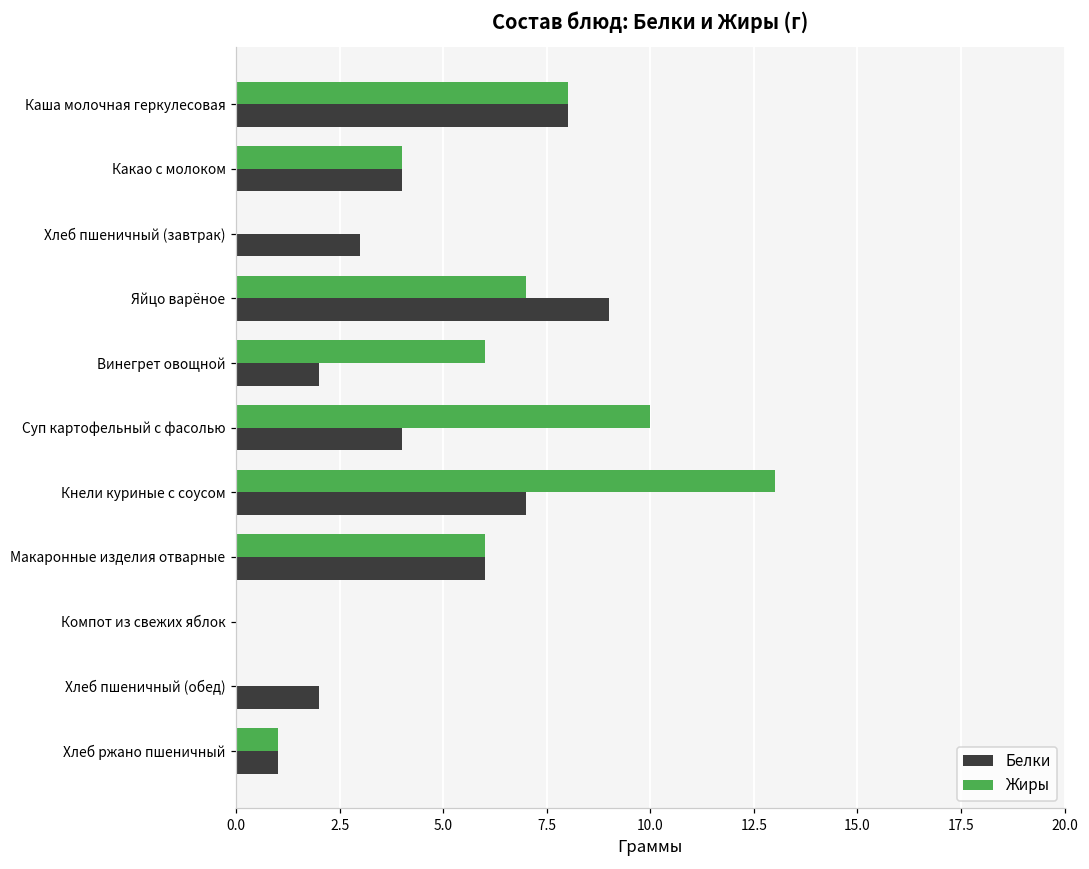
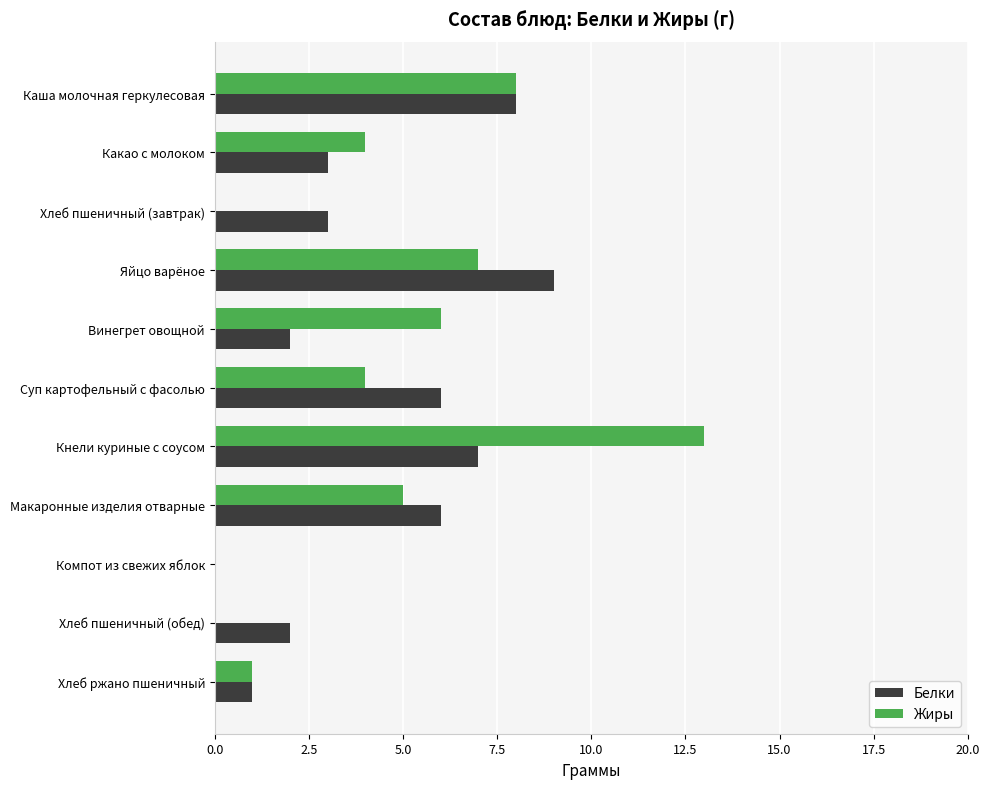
Белки, Какао с молоком: 4 -> 3
Жиры, Суп картофельный с фасолью: 10 -> 4
Белки, Суп картофельный с фасолью: 4 -> 6
Жиры, Макаронные изделия отварные: 6 -> 5
